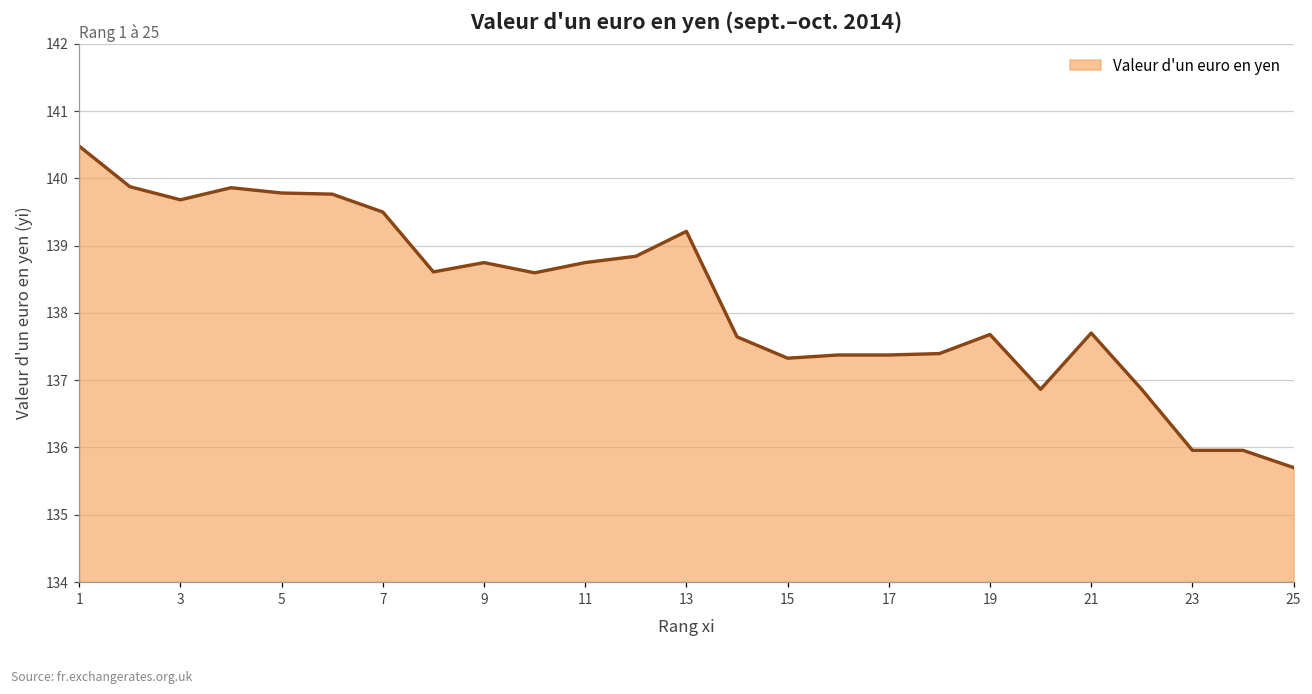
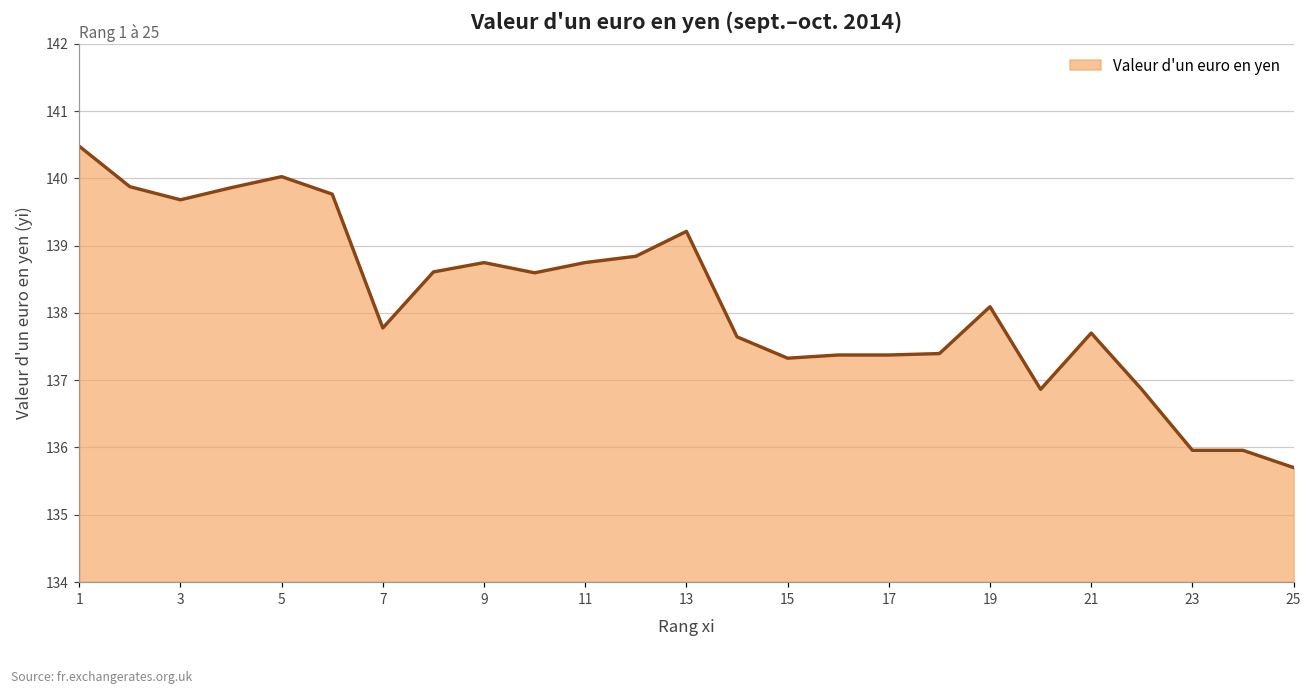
5: 139.8 -> 140.0
7: 139.5 -> 137.8
19: 137.7 -> 138.1
